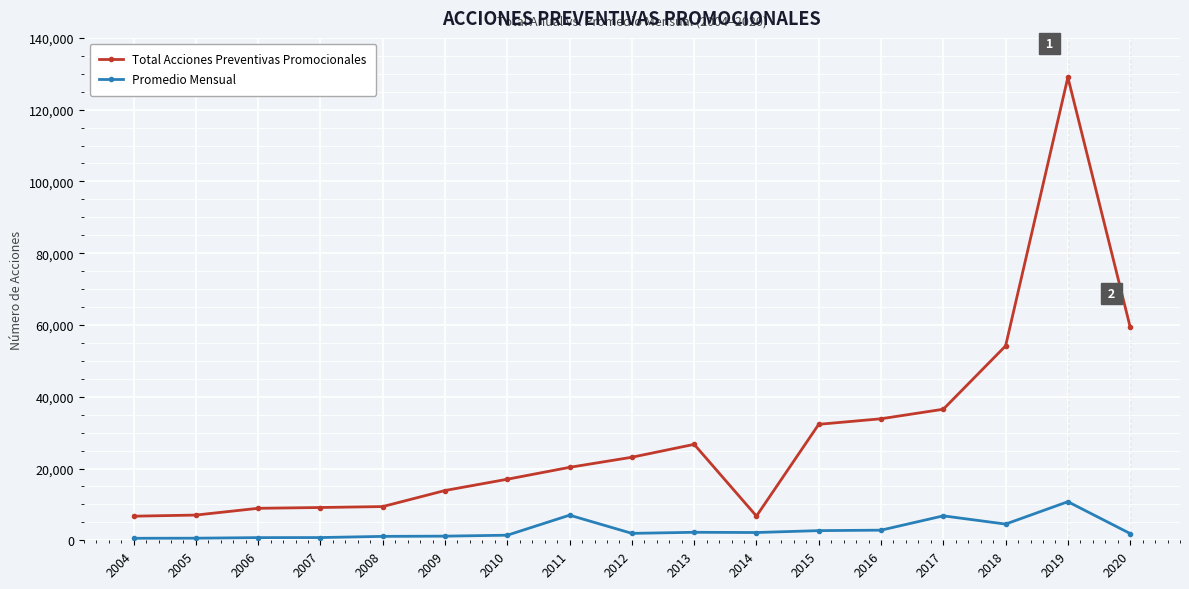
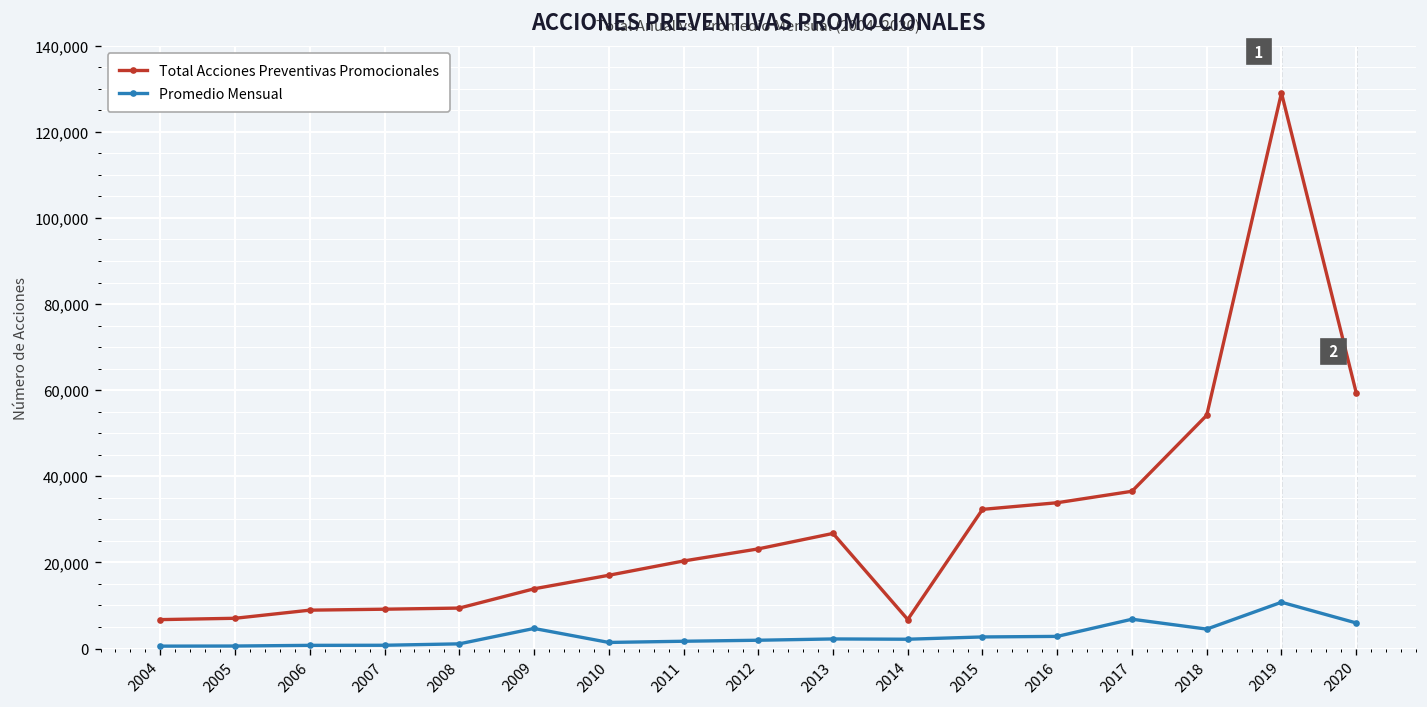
Promedio Mensual, 2009: 1,000 -> 5,000
Promedio Mensual, 2011: 7,000 -> 2,000
Promedio Mensual, 2020: 2,000 -> 6,000
